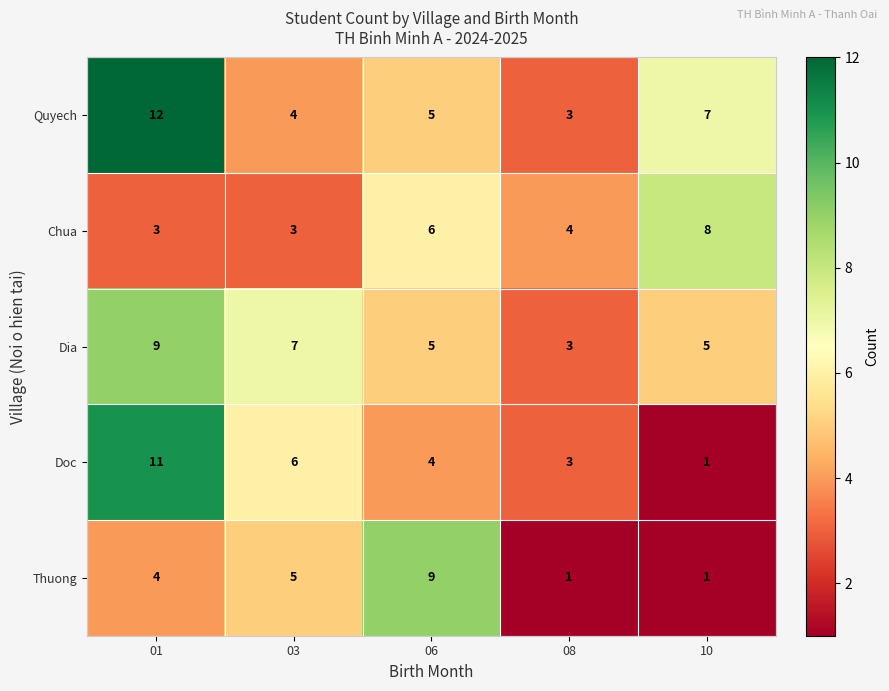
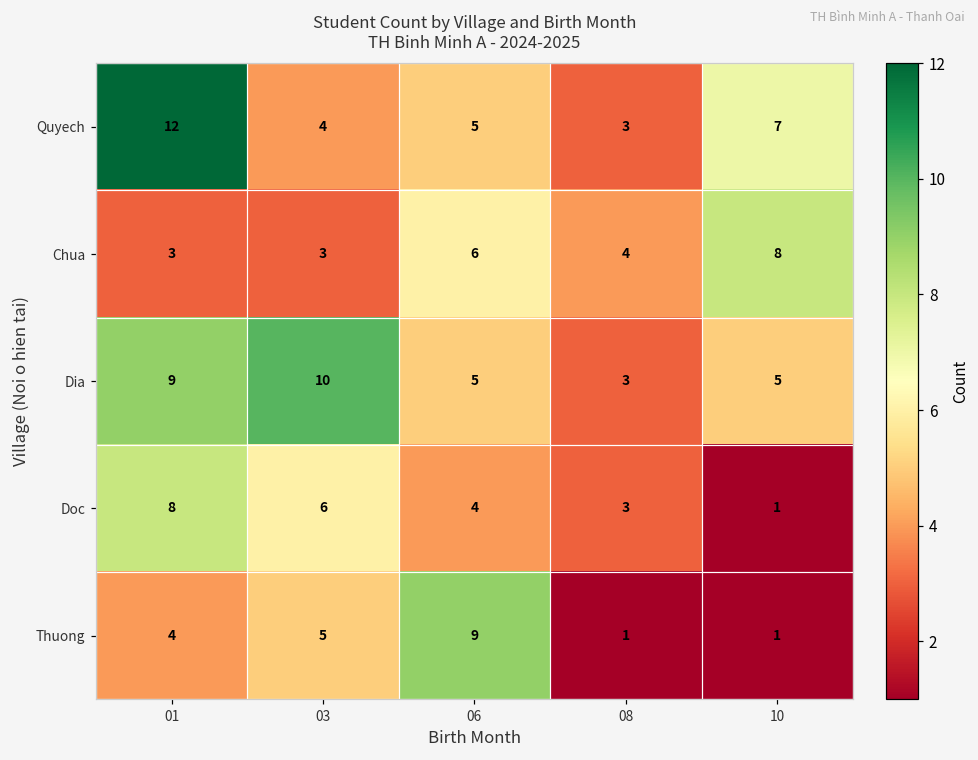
Dia, 03: 7 -> 10
Doc, 01: 11 -> 8
